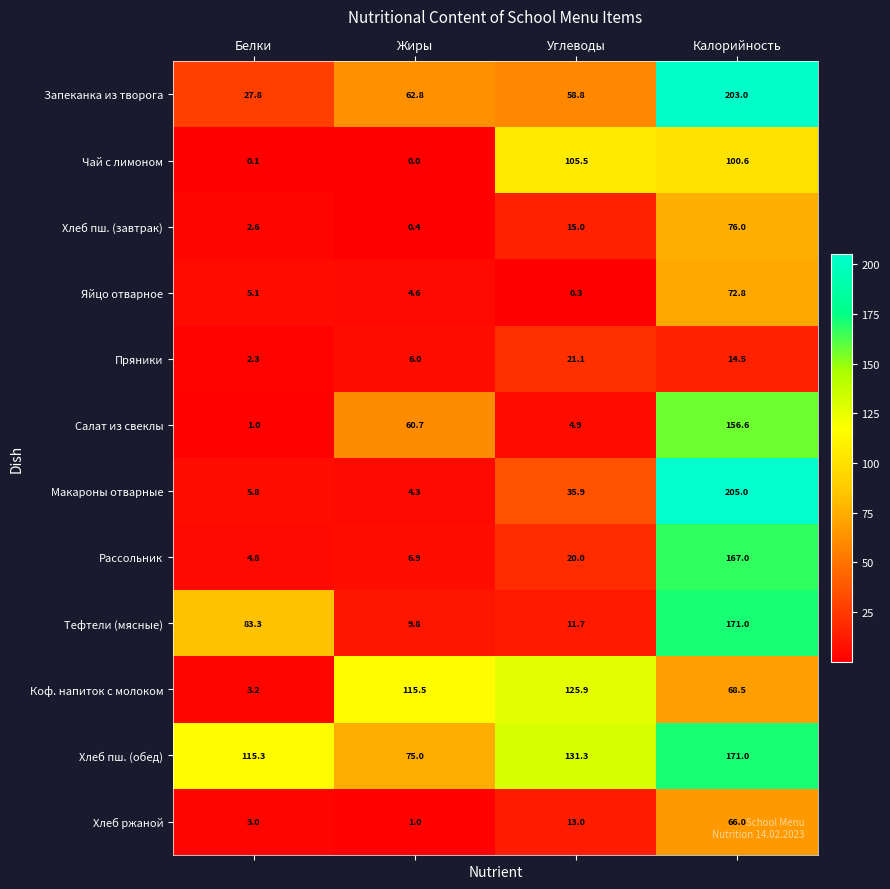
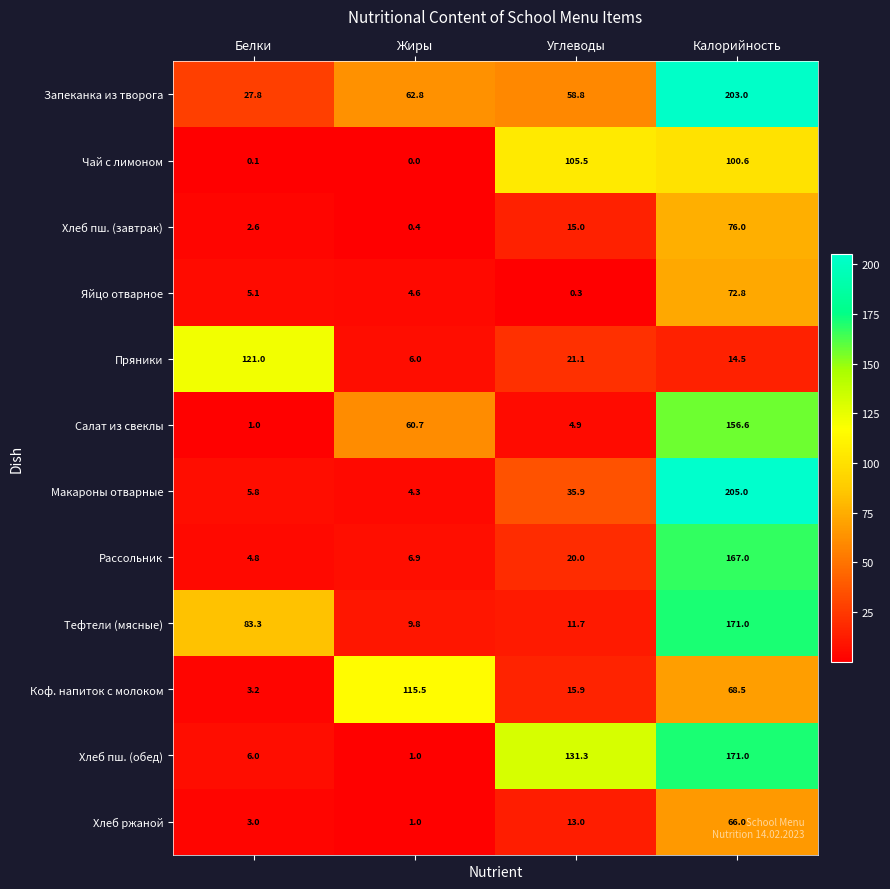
Пряники, Белки: 2.3 -> 121.0
Коф. напиток с молоком, Углеводы: 125.9 -> 15.9
Хлеб пш. (обед), Белки: 115.3 -> 6.0
Хлеб пш. (обед), Жиры: 75.0 -> 1.0
